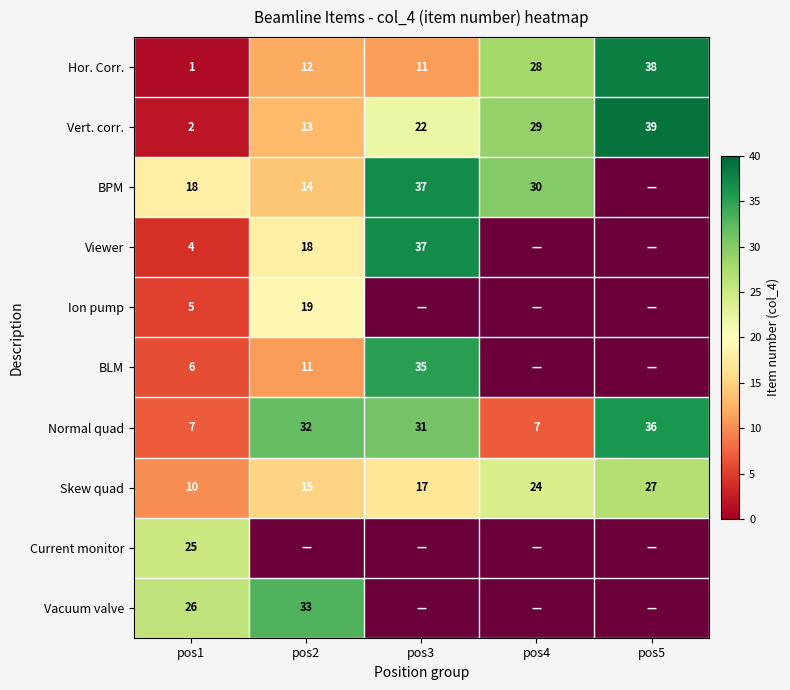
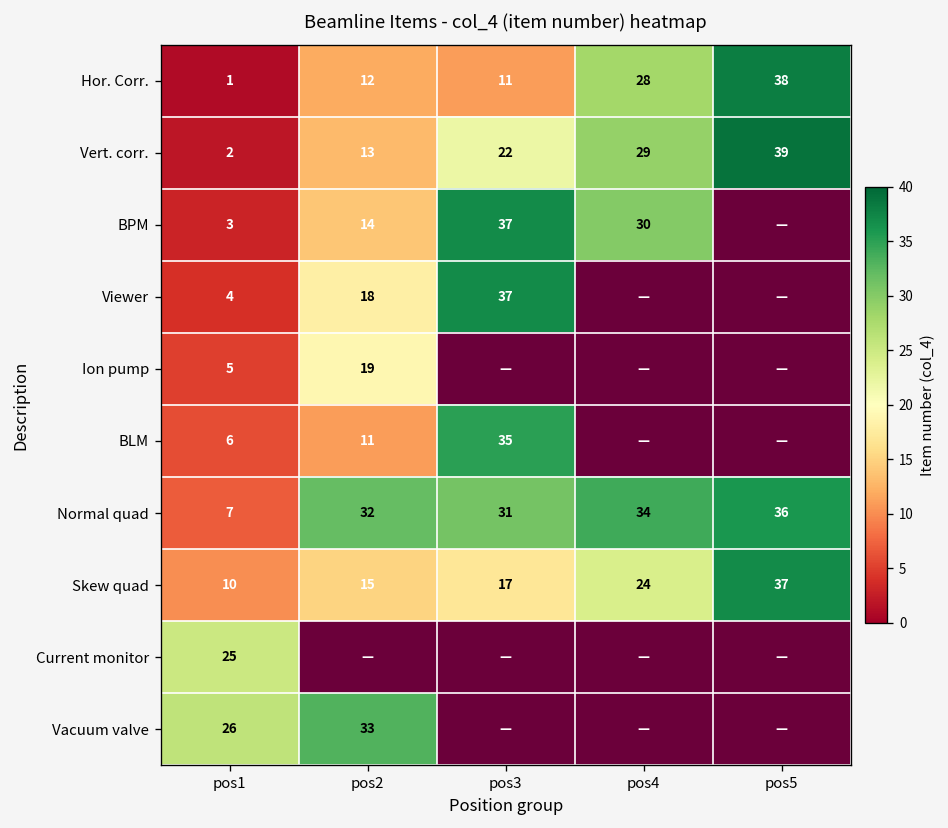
BPM, pos1: 18 -> 3
Normal quad, pos4: 7 -> 34
Skew quad, pos5: 27 -> 37
